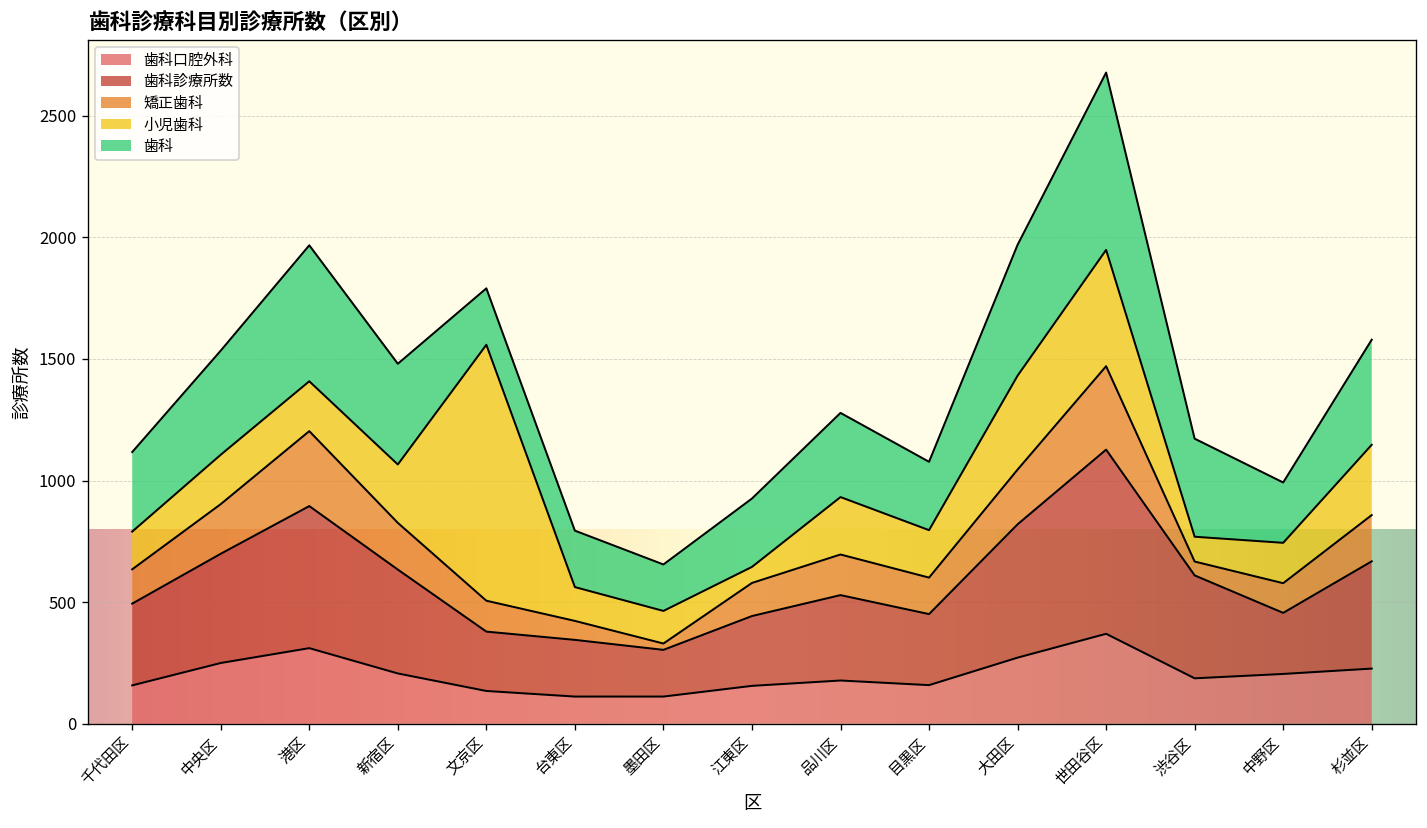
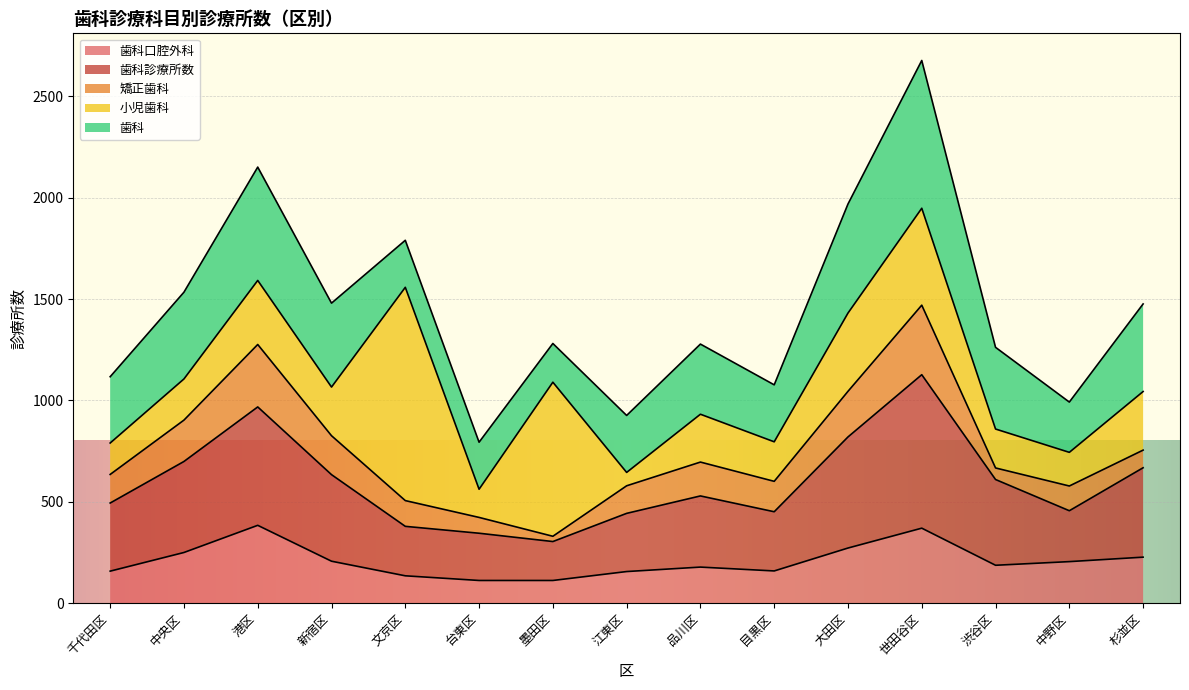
歯科口腔外科, 港区: 310 -> 380
小児歯科, 港区: 210 -> 320
小児歯科, 墨田区: 130 -> 760
小児歯科, 渋谷区: 100 -> 190
矯正歯科, 杉並区: 190 -> 90
